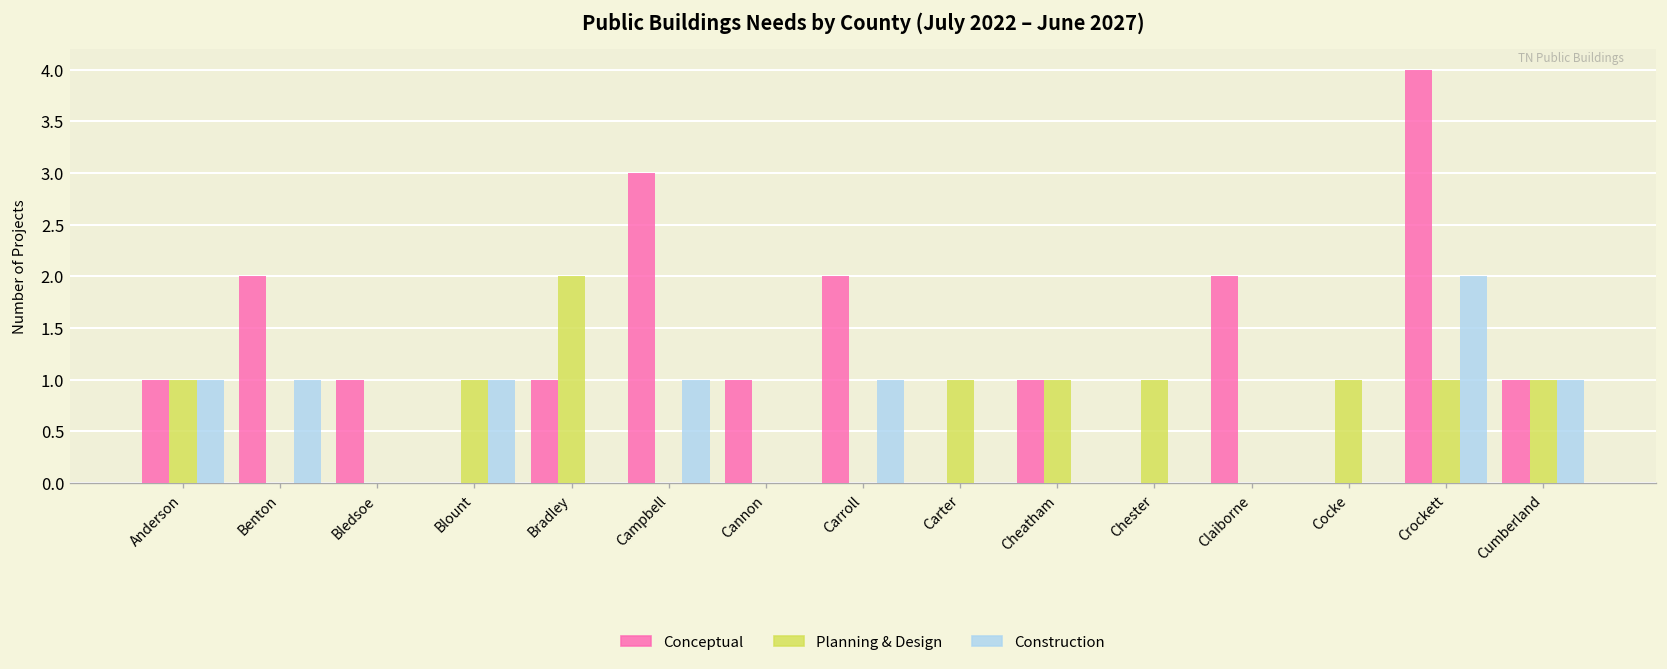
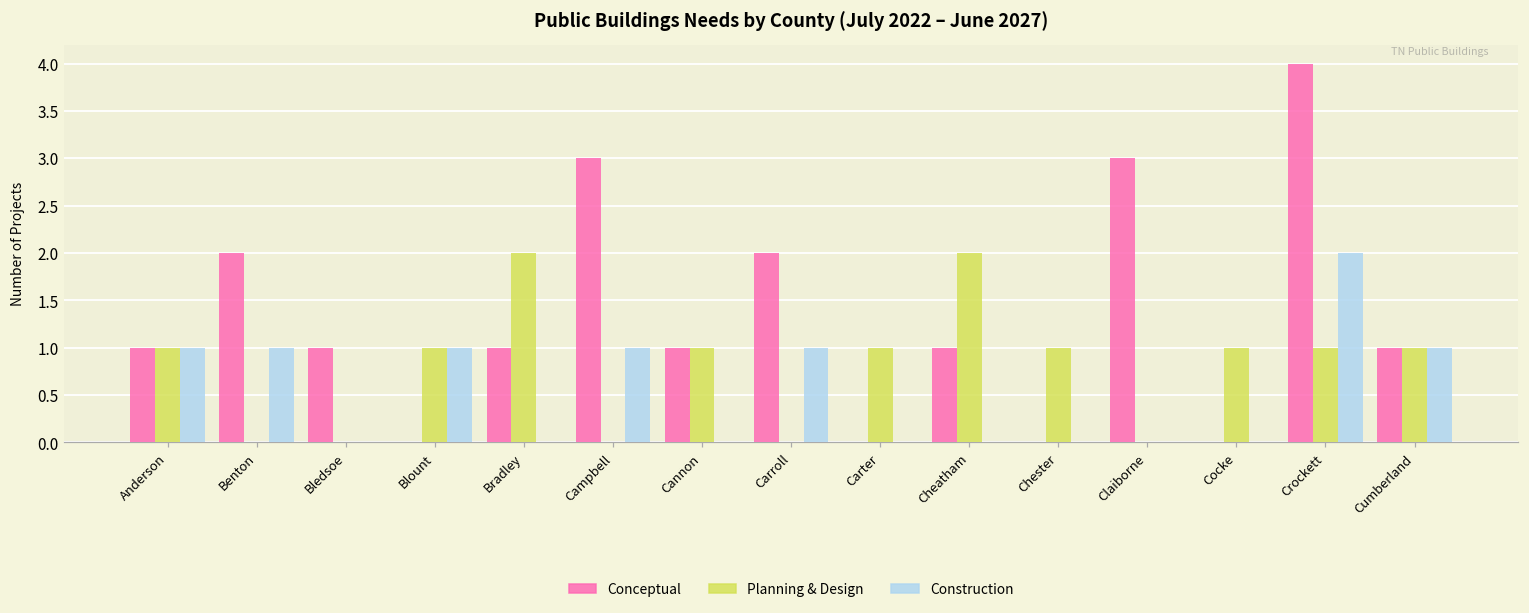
Planning & Design, Cannon: 0 -> 1
Planning & Design, Cheatham: 1 -> 2
Conceptual, Claiborne: 2 -> 3
